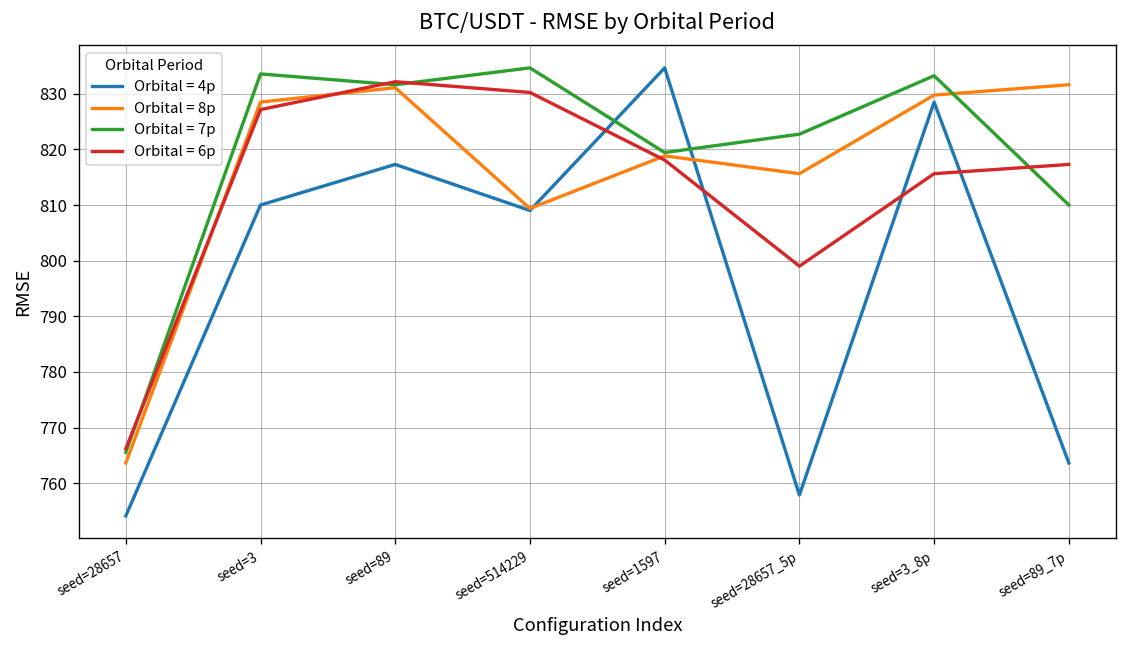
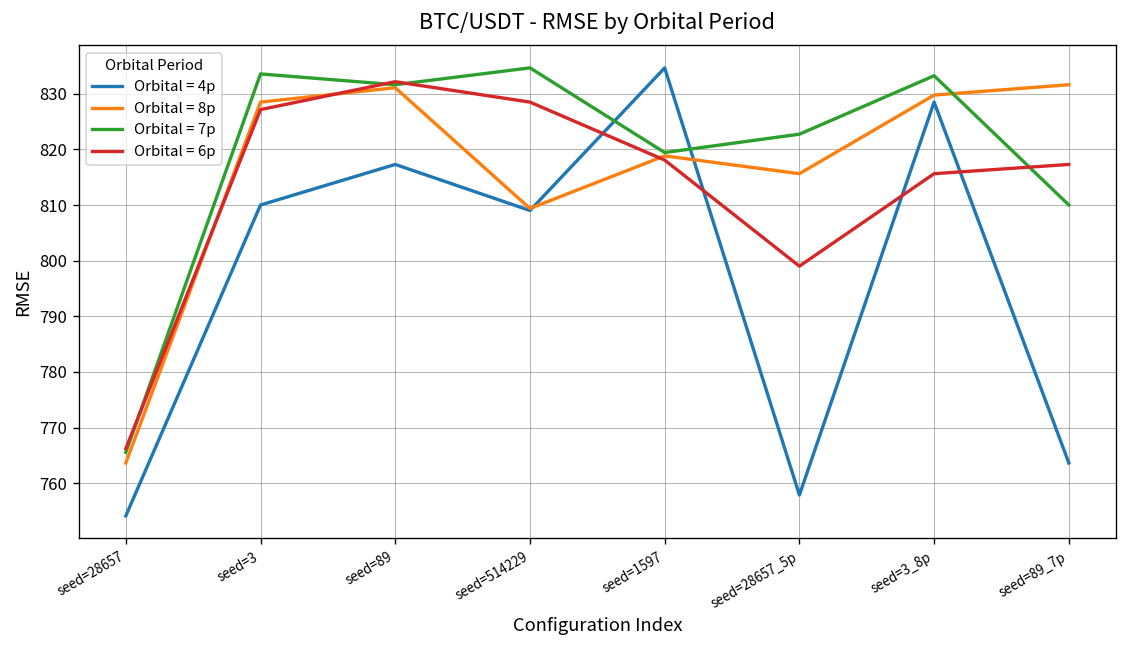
Orbital = 6p, seed=514229: 830 -> 828
